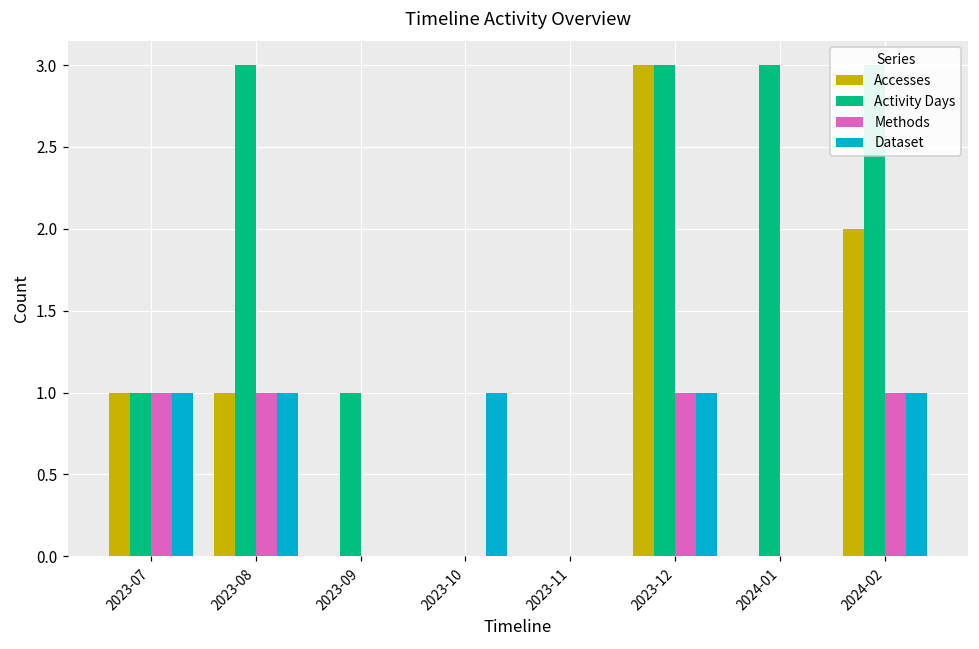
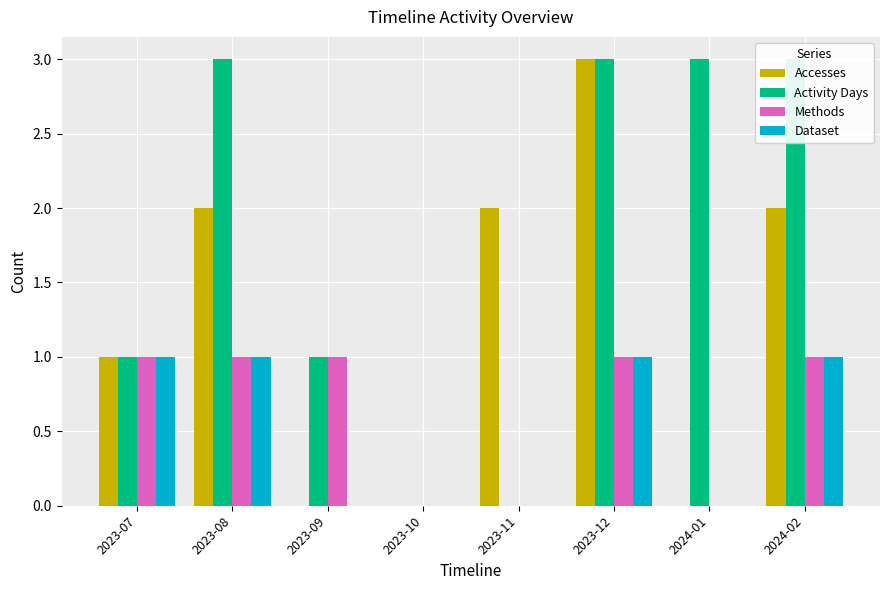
Accesses, 2023-08: 1 -> 2
Methods, 2023-09: 0 -> 1
Dataset, 2023-10: 1 -> 0
Accesses, 2023-11: 0 -> 2
